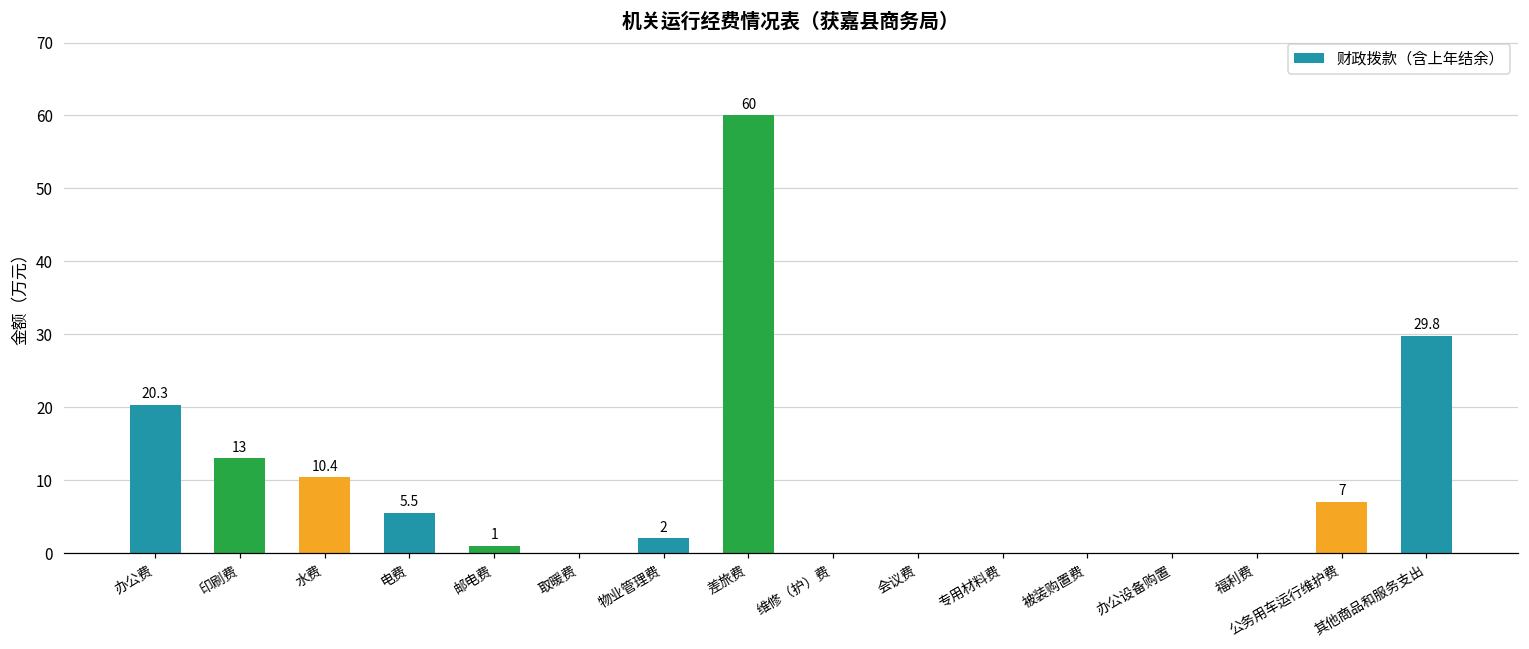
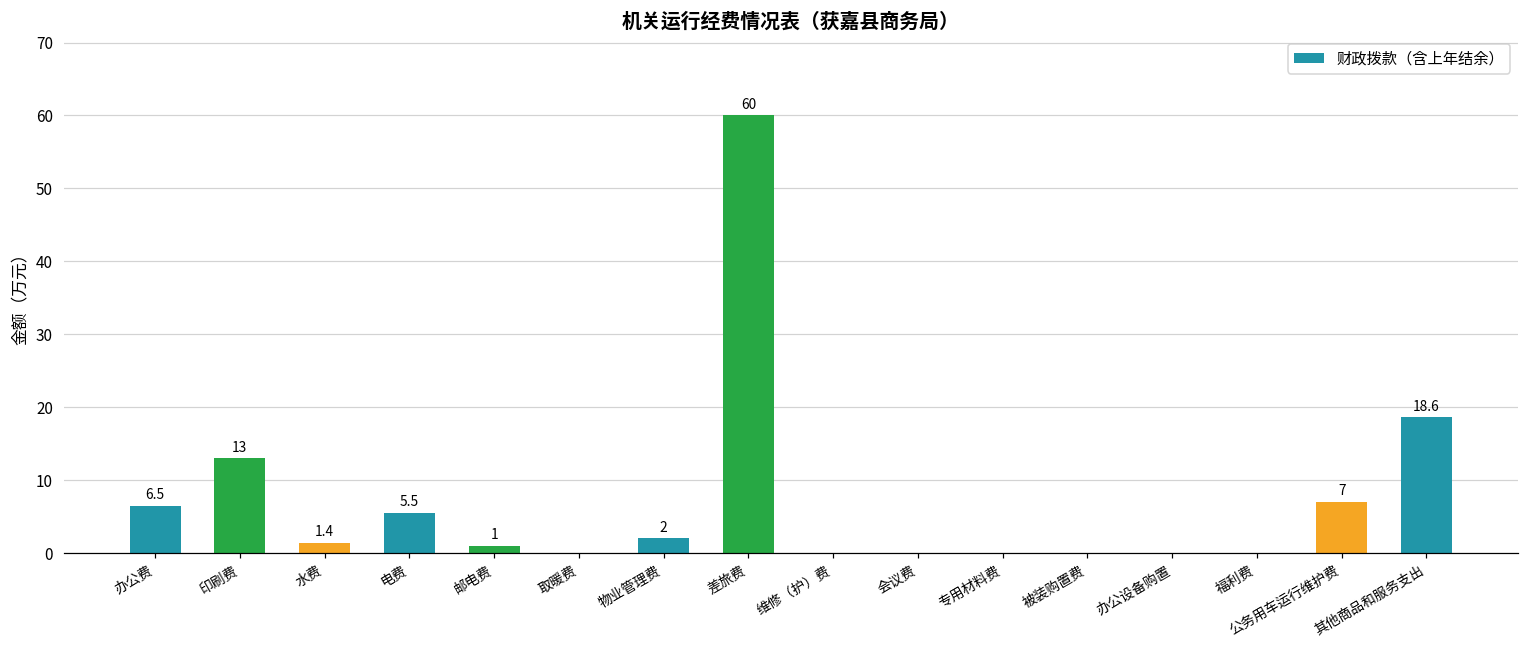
办公费: 20.3 -> 6.5
水费: 10.4 -> 1.4
其他商品和服务支出: 29.8 -> 18.6
